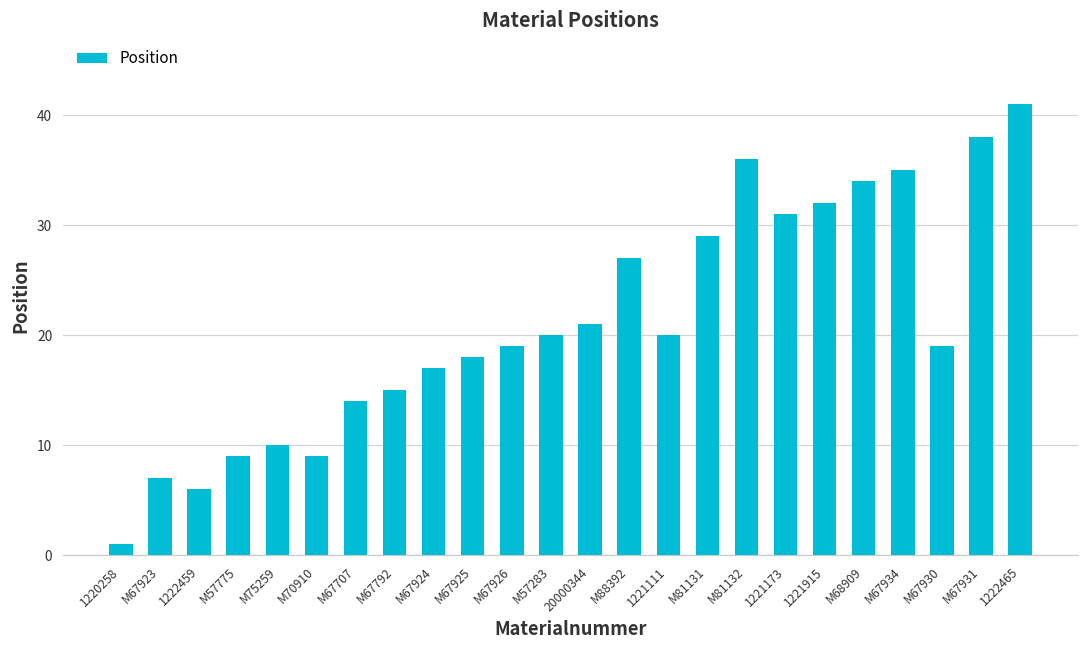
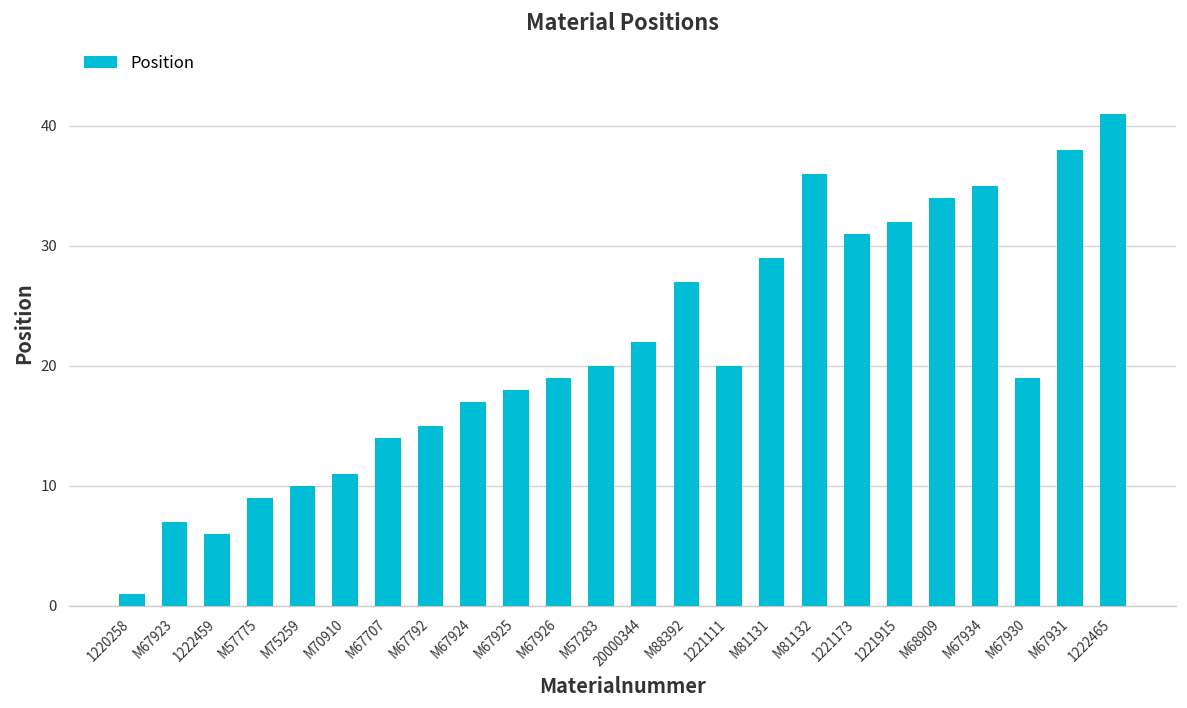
M70910: 9 -> 11
20000344: 21 -> 22
